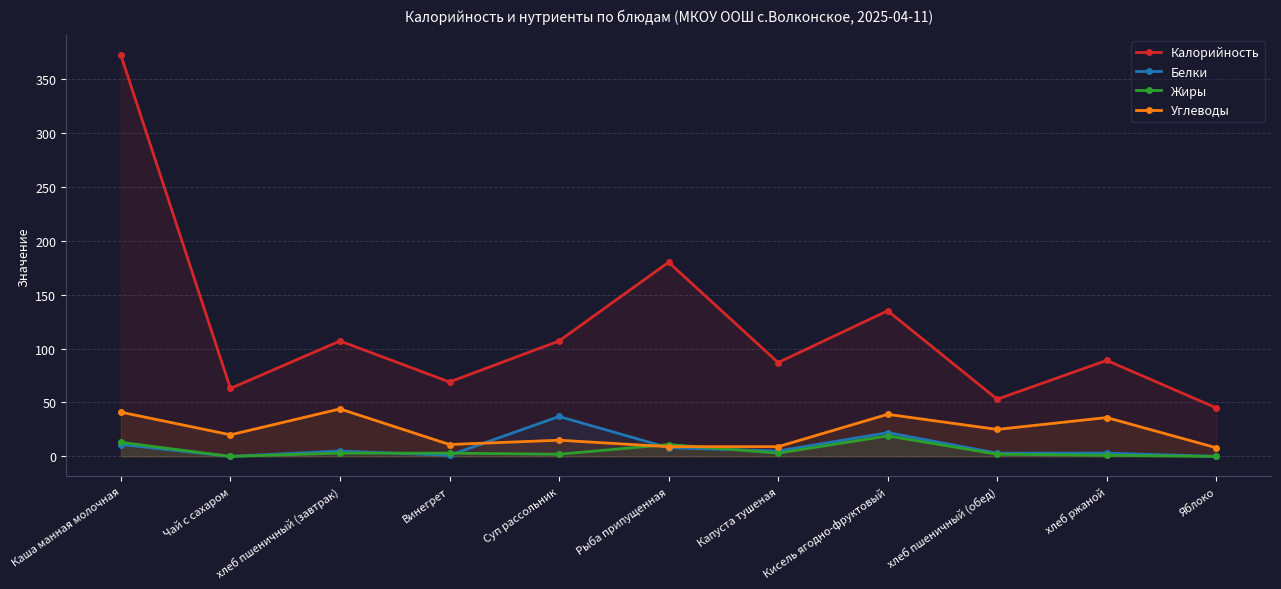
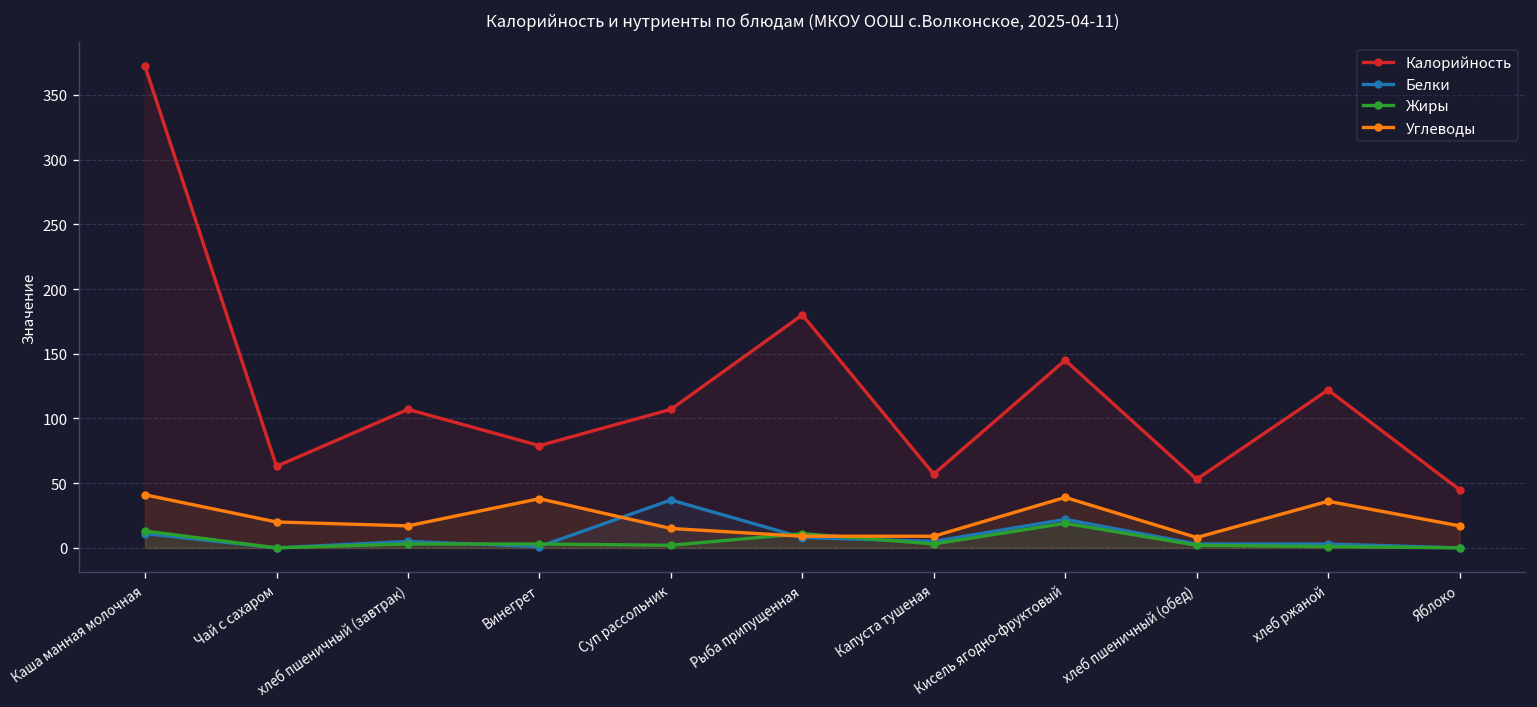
Углеводы, хлеб пшеничный (завтрак): 44 -> 17
Калорийность, Винегрет: 69 -> 79
Углеводы, Винегрет: 11 -> 38
Калорийность, Капуста тушеная: 87 -> 57
Калорийность, Кисель ягодно-фруктовый: 135 -> 145
Углеводы, хлеб пшеничный (обед): 25 -> 8
Калорийность, хлеб ржаной: 89 -> 122
Углеводы, Яблоко: 8 -> 17
